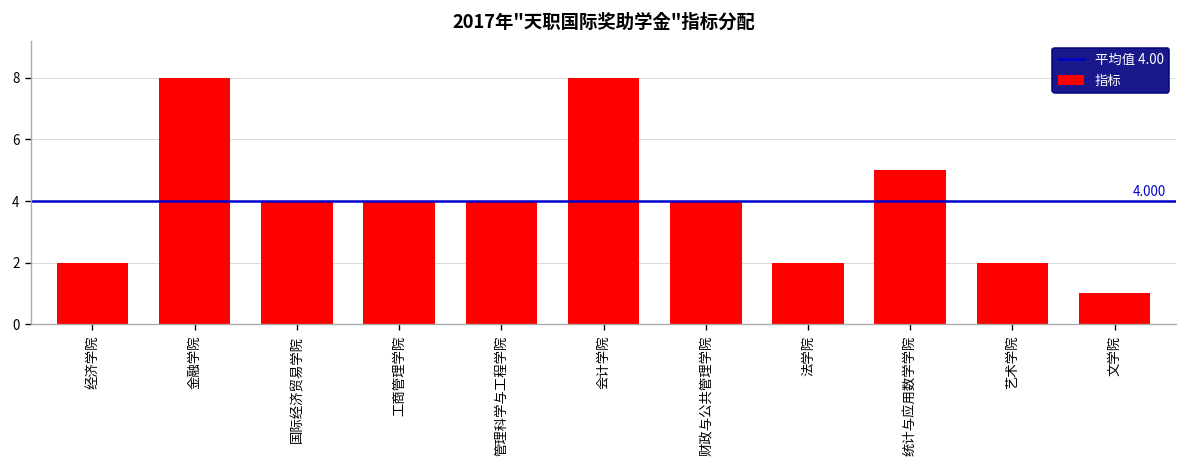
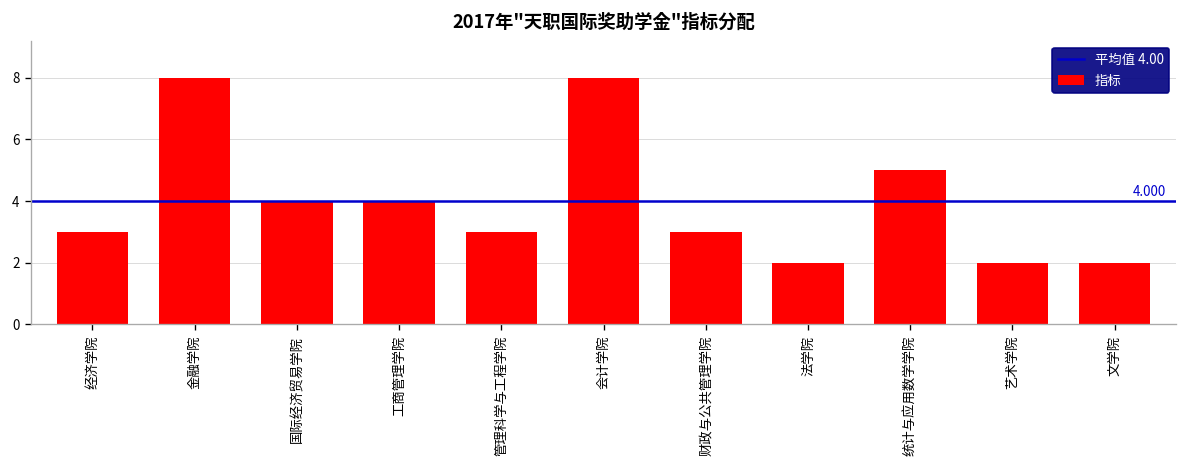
经济学院: 2 -> 3
管理科学与工程学院: 4 -> 3
财政与公共管理学院: 4 -> 3
文学院: 1 -> 2
